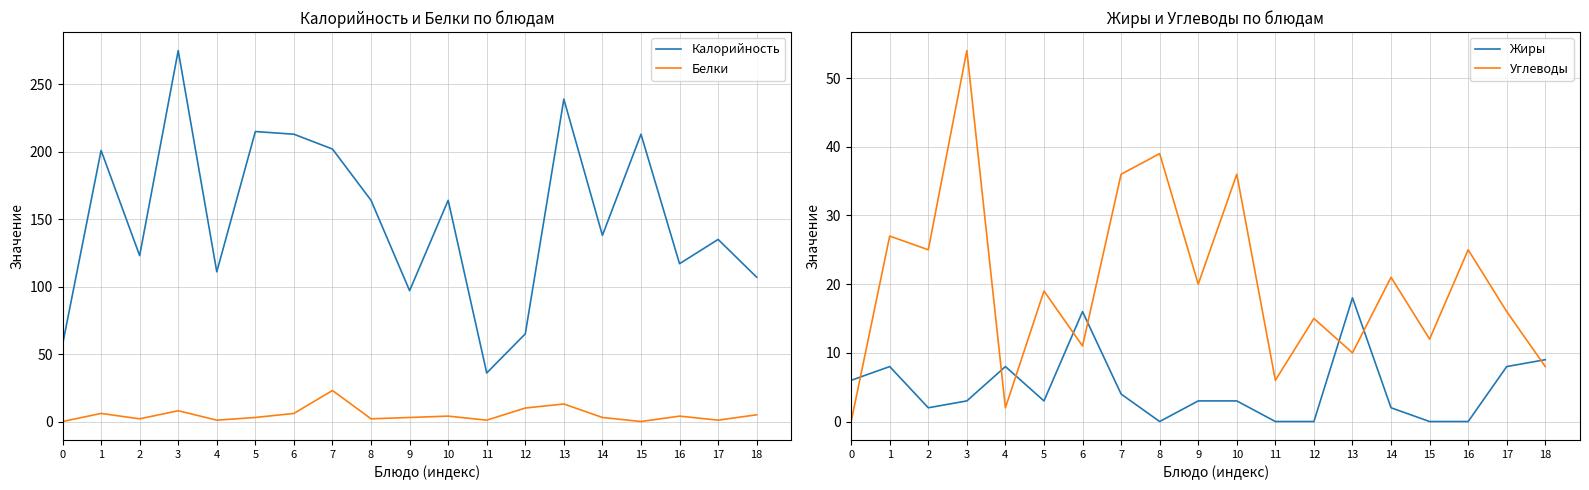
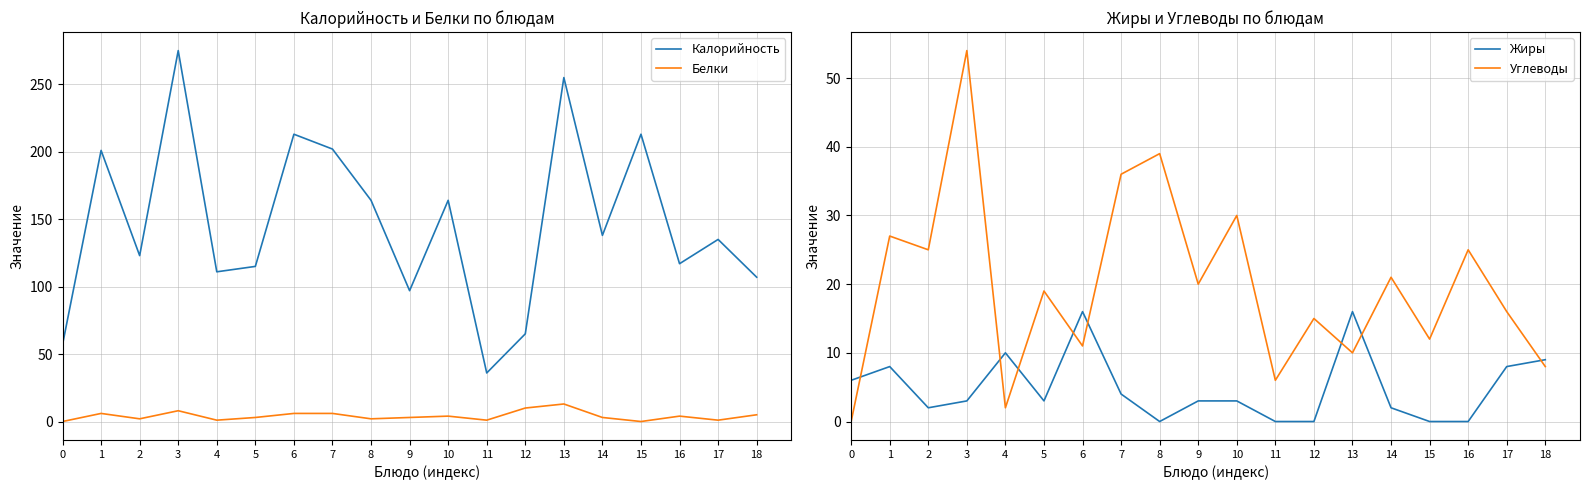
Калорийность и Белки по блюдам, Калорийность, 5: 215 -> 115
Калорийность и Белки по блюдам, Белки, 7: 23 -> 6
Калорийность и Белки по блюдам, Калорийность, 13: 239 -> 255
Жиры и Углеводы по блюдам, Жиры, 4: 8 -> 10
Жиры и Углеводы по блюдам, Углеводы, 10: 36 -> 30
Жиры и Углеводы по блюдам, Жиры, 13: 18 -> 16
